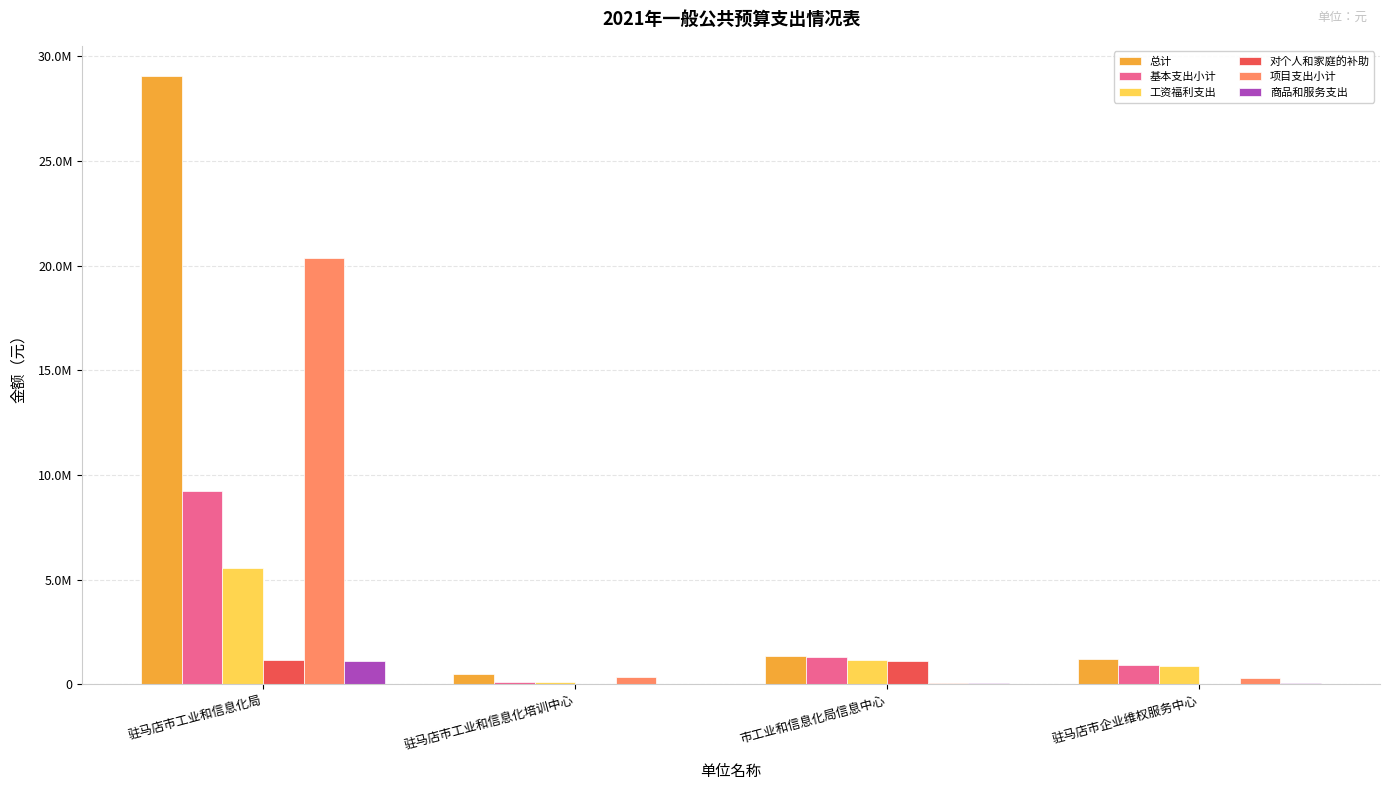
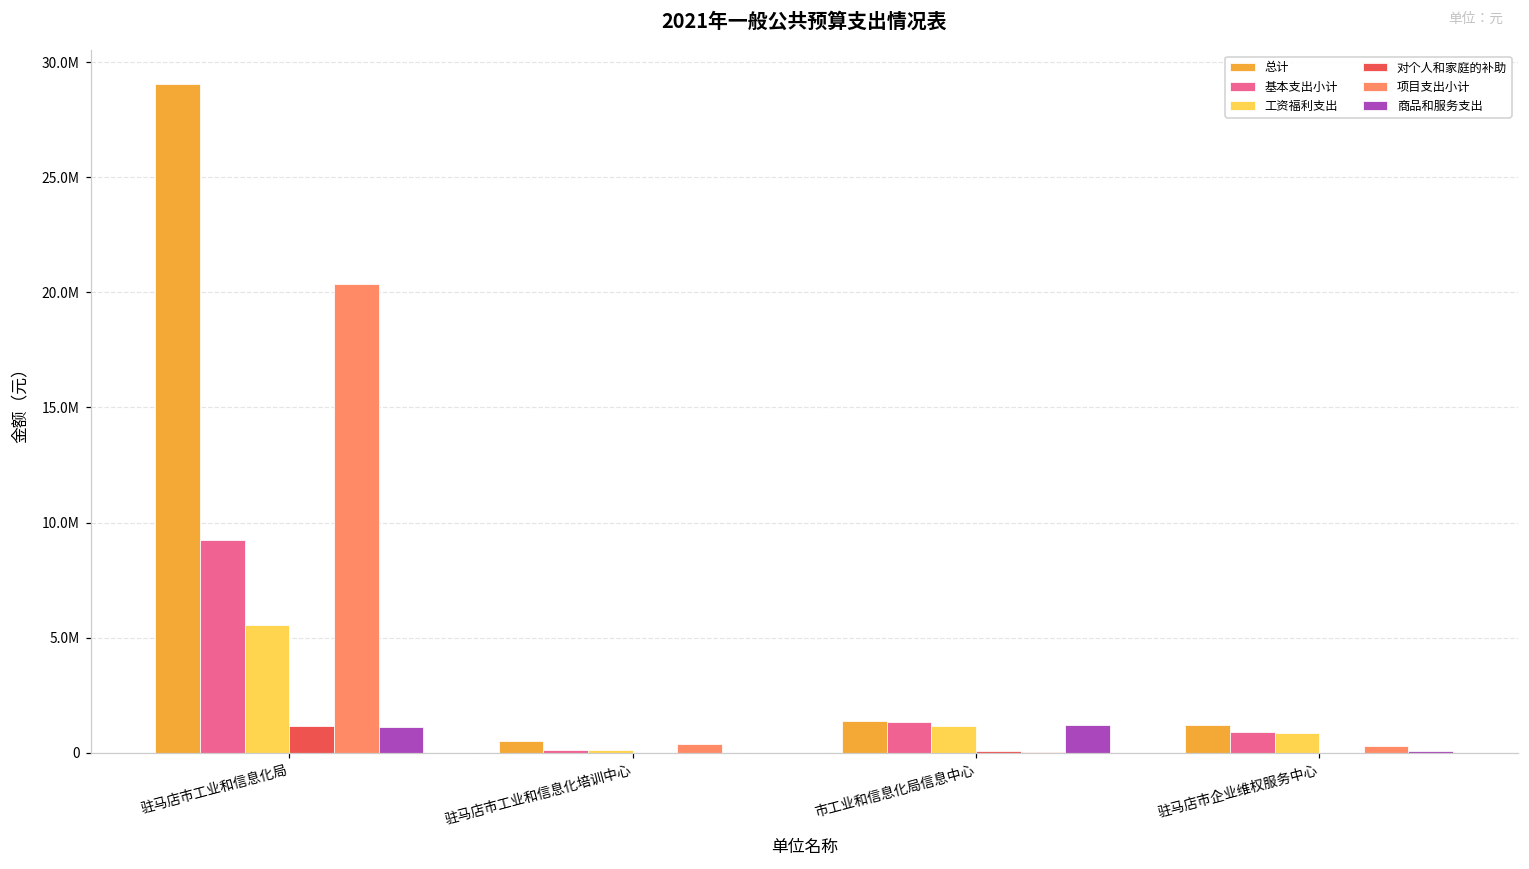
对个人和家庭的补助, 市工业和信息化局信息中心: 1100000 -> 100000
商品和服务支出, 市工业和信息化局信息中心: 100000 -> 1200000
